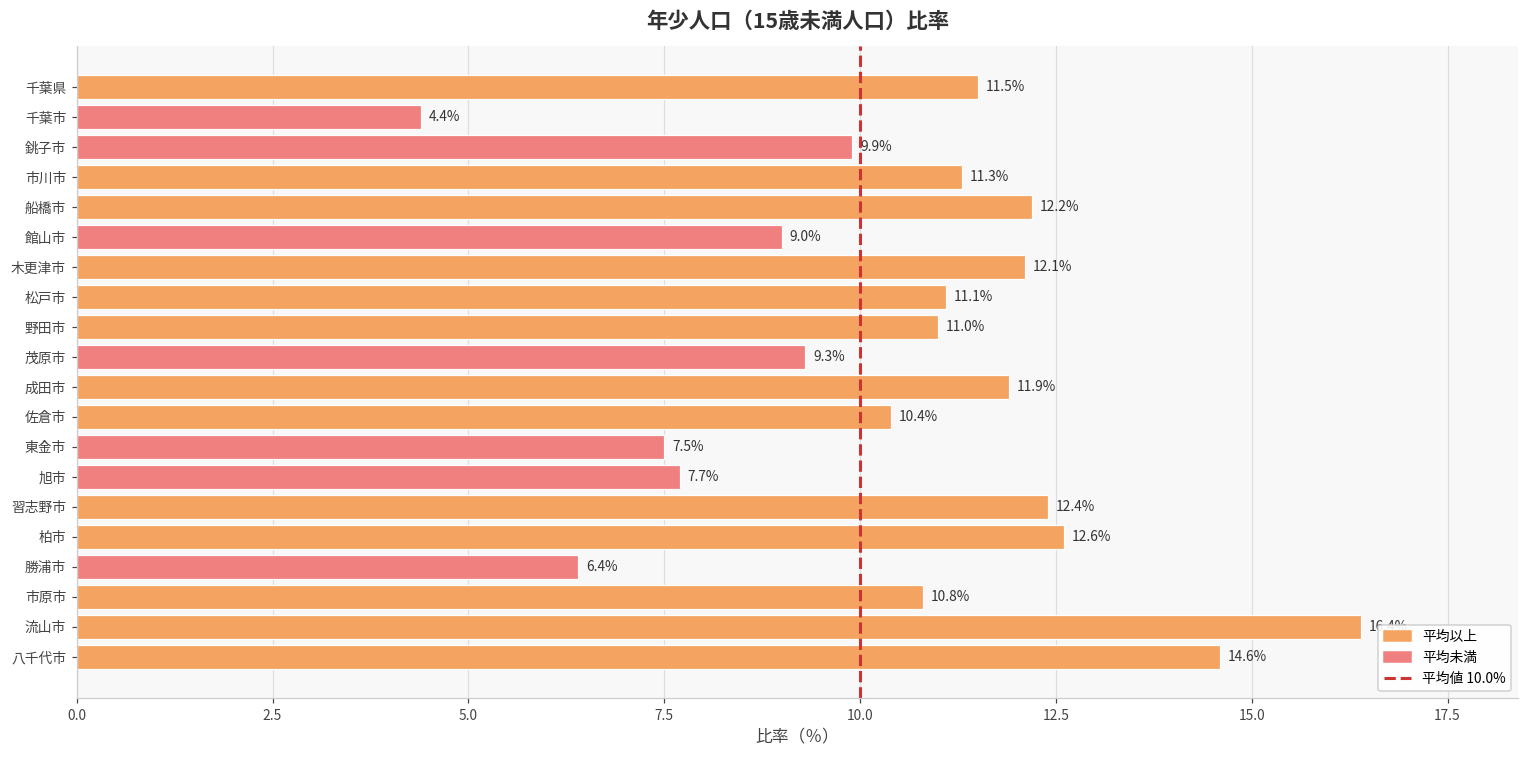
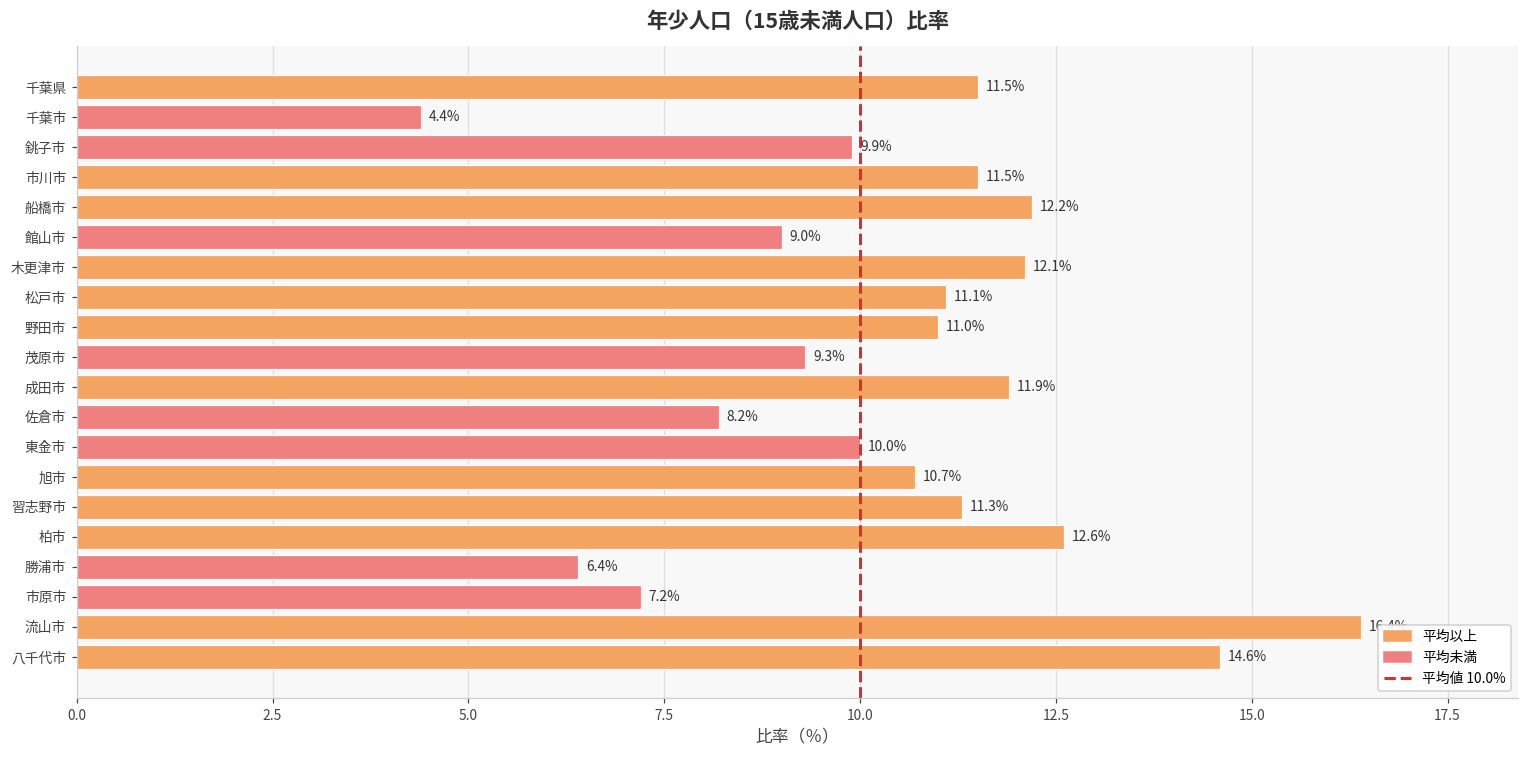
市川市: 11.3% -> 11.5%
佐倉市: 10.4% -> 8.2%
東金市: 7.5% -> 10.0%
旭市: 7.7% -> 10.7%
習志野市: 12.4% -> 11.3%
市原市: 10.8% -> 7.2%
